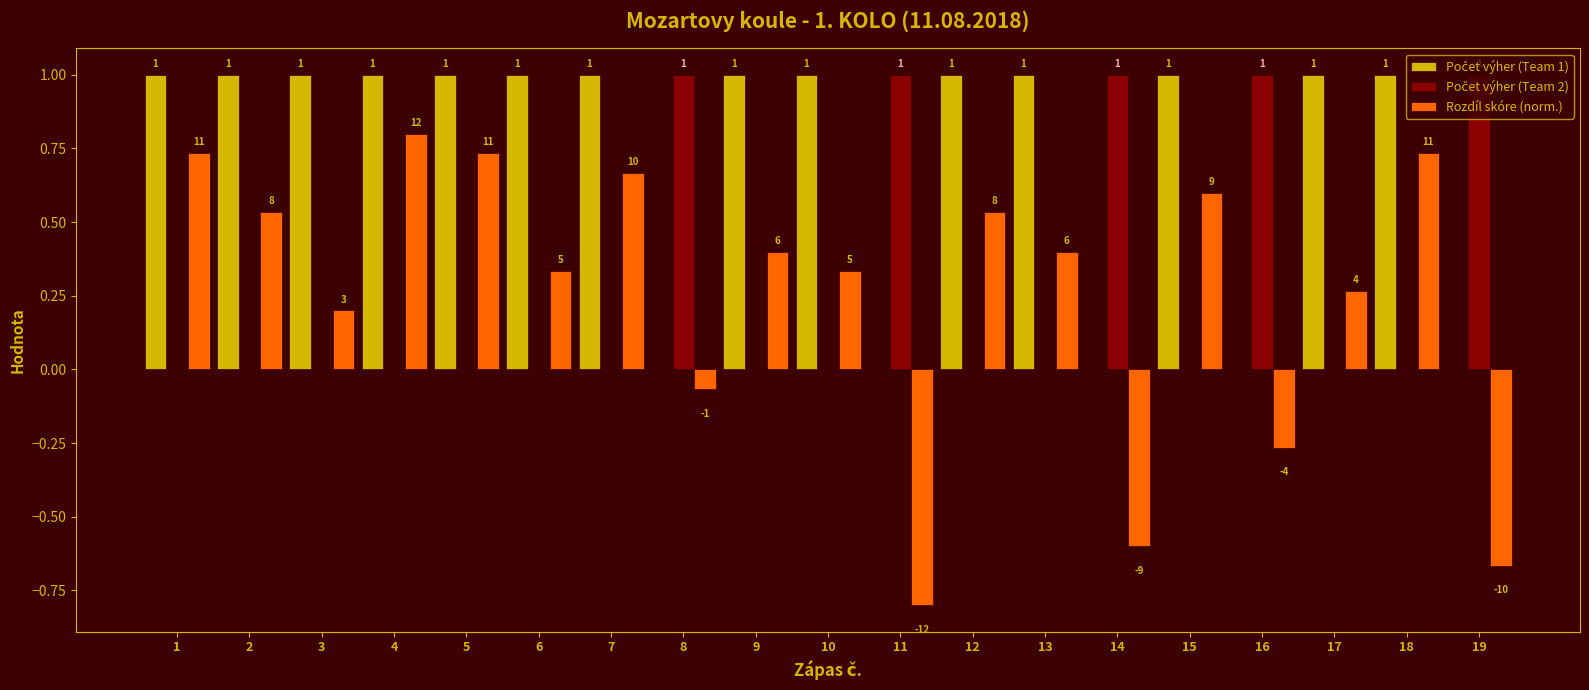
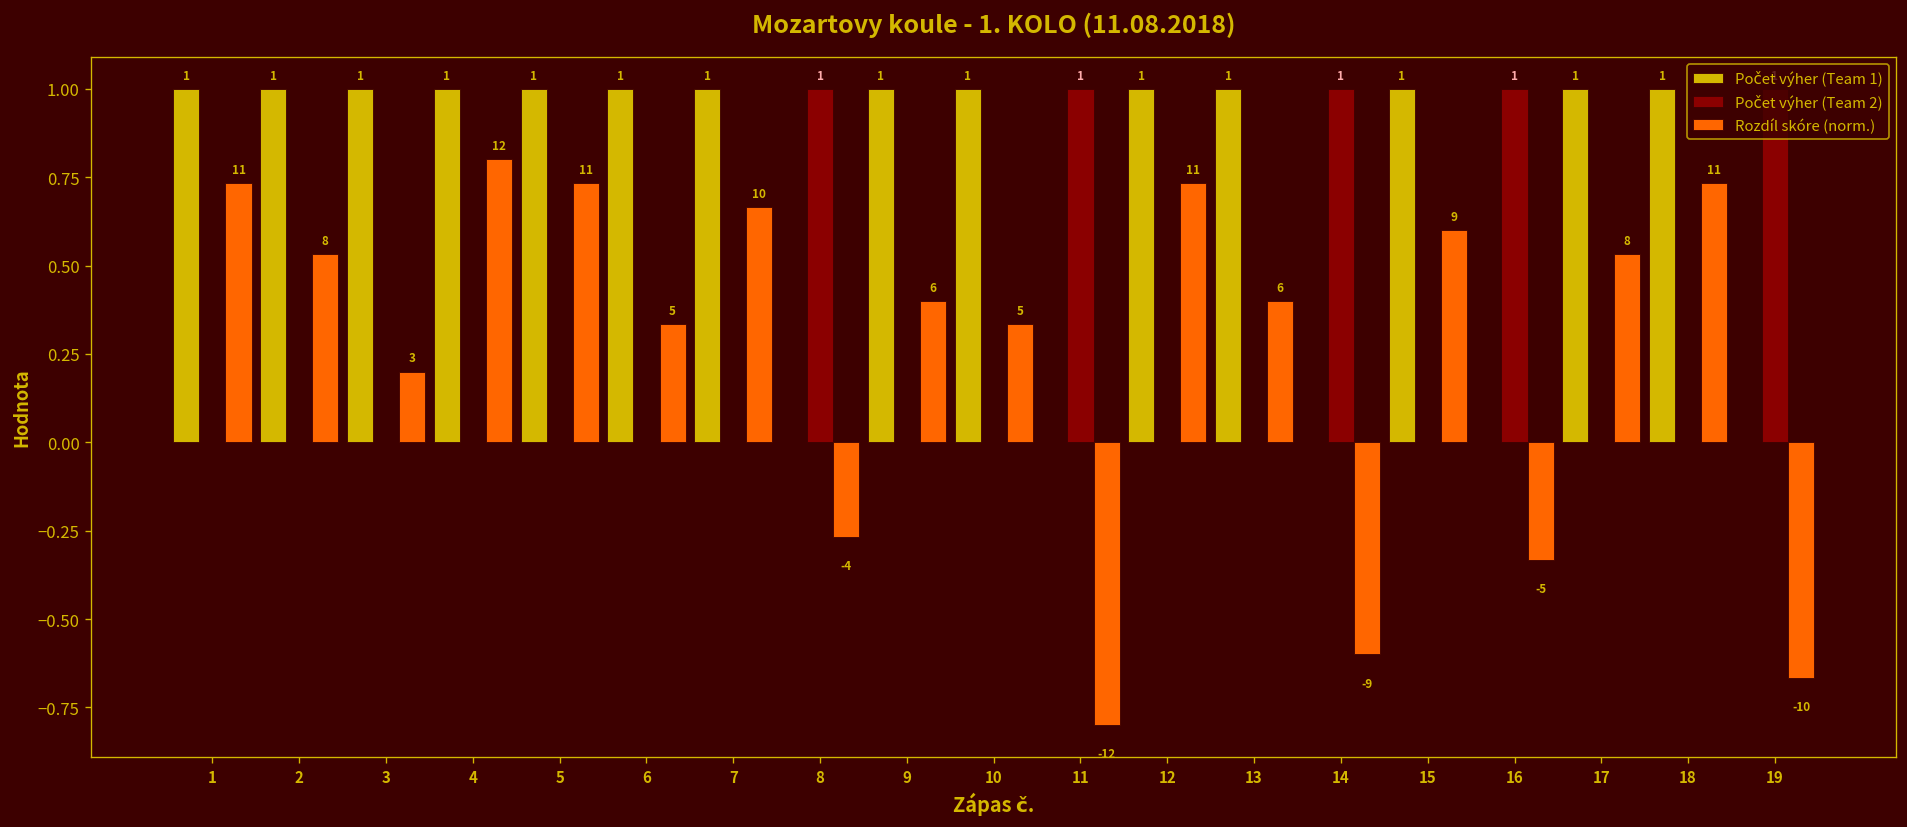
Rozdíl skóre (norm.), 8: -1 -> -4
Rozdíl skóre (norm.), 12: 8 -> 11
Rozdíl skóre (norm.), 16: -4 -> -5
Rozdíl skóre (norm.), 17: 4 -> 8
